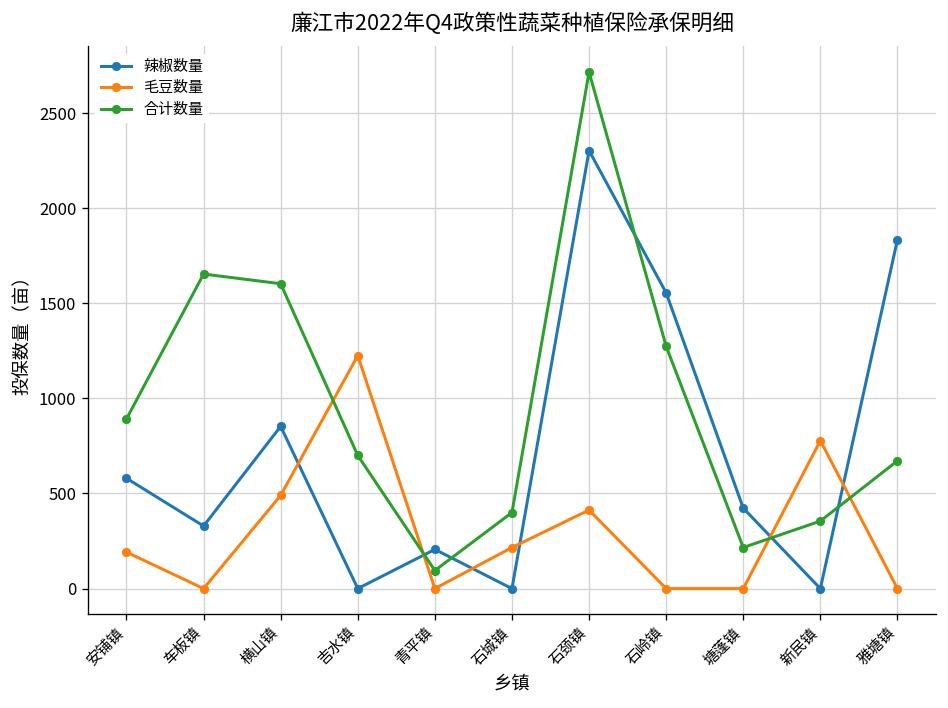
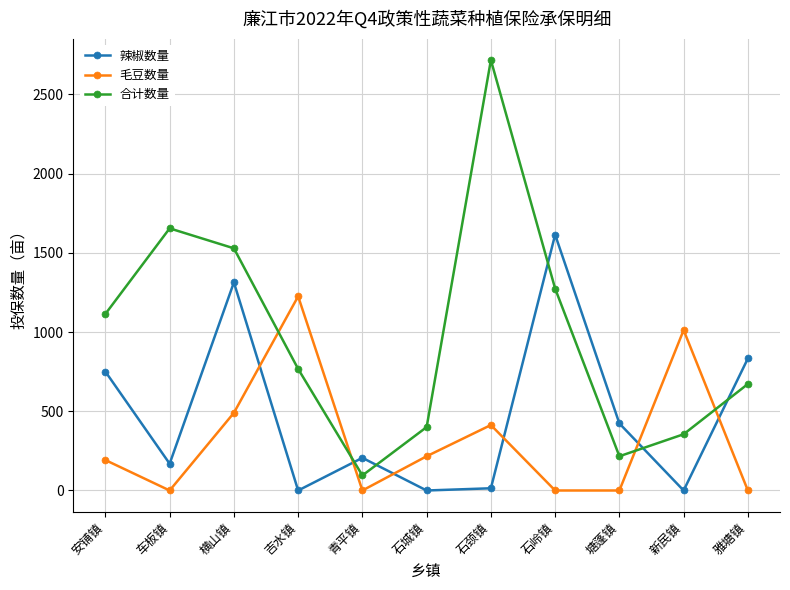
辣椒数量, 安铺镇: 580 -> 750
合计数量, 安铺镇: 890 -> 1110
辣椒数量, 车板镇: 330 -> 170
辣椒数量, 横山镇: 850 -> 1310
合计数量, 横山镇: 1600 -> 1530
合计数量, 吉水镇: 700 -> 770
辣椒数量, 石颈镇: 2300 -> 10
辣椒数量, 石岭镇: 1560 -> 1610
毛豆数量, 新民镇: 780 -> 1010
辣椒数量, 雅塘镇: 1840 -> 830
